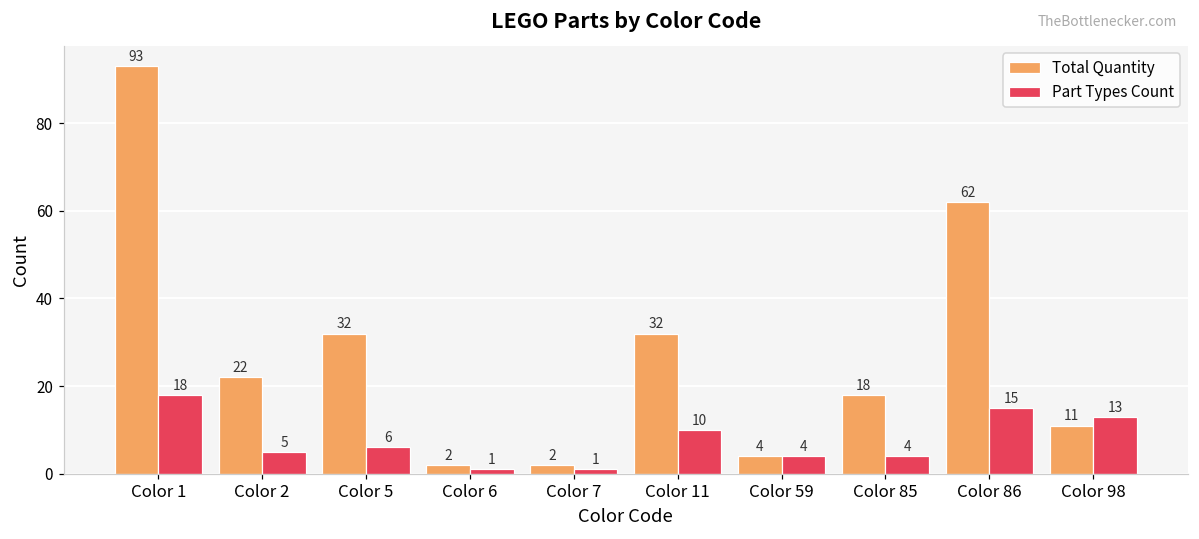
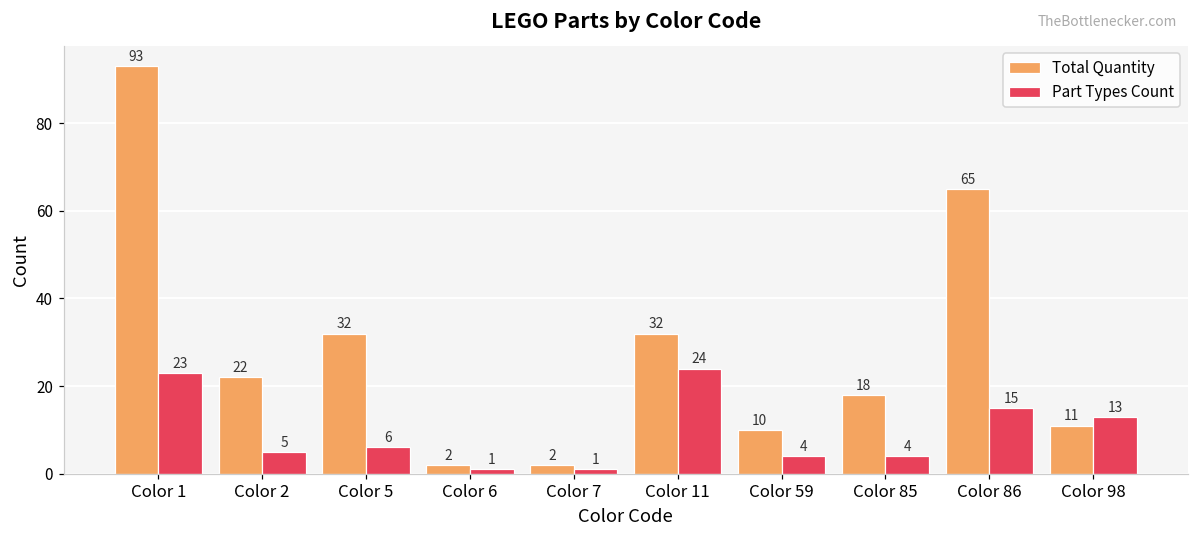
Part Types Count, Color 1: 18 -> 23
Part Types Count, Color 11: 10 -> 24
Total Quantity, Color 59: 4 -> 10
Total Quantity, Color 86: 62 -> 65
